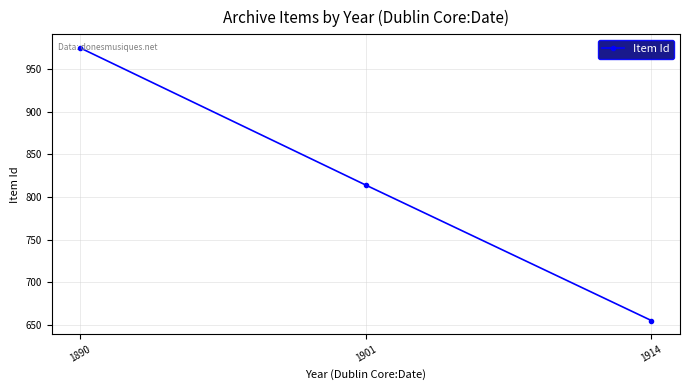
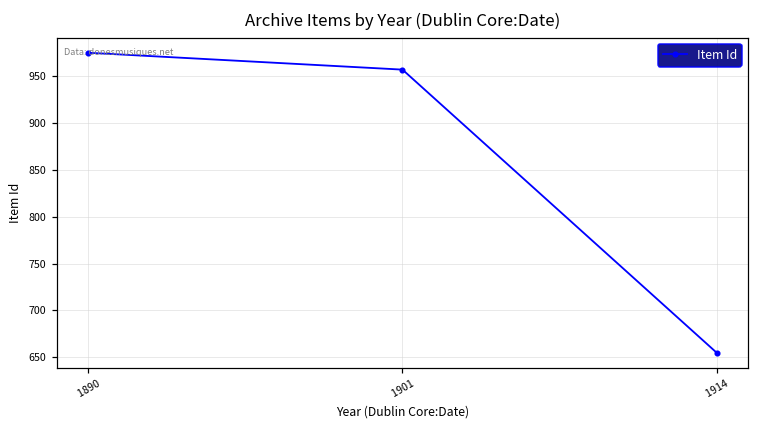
1901: 810 -> 960
